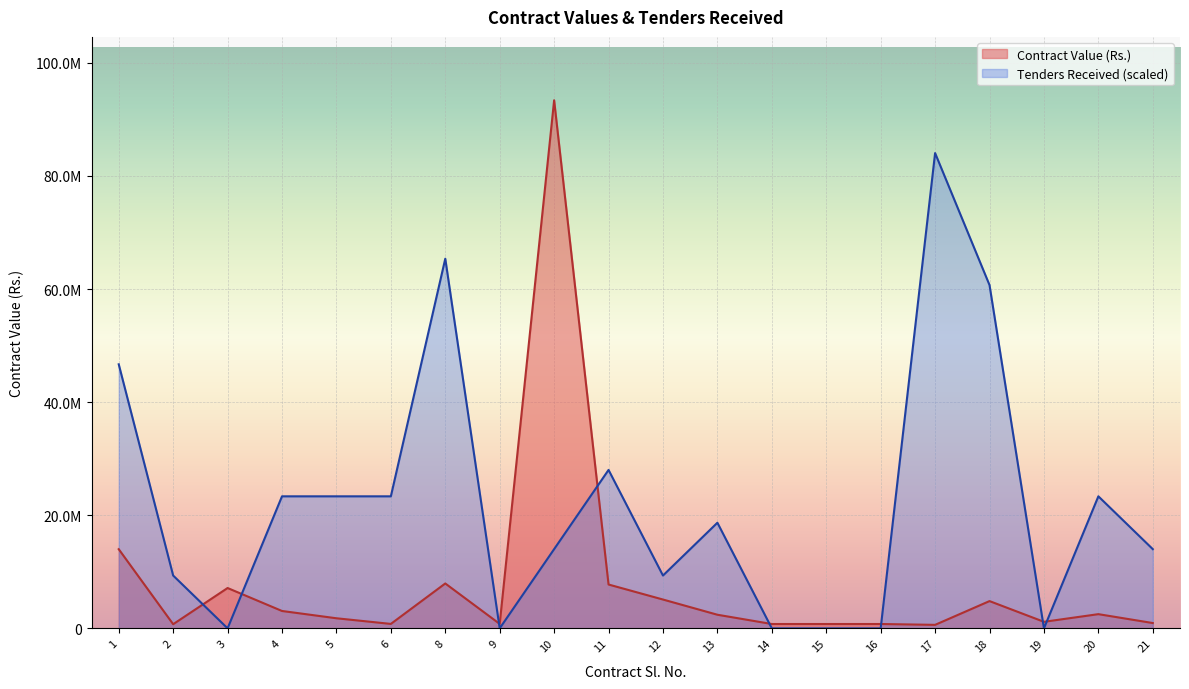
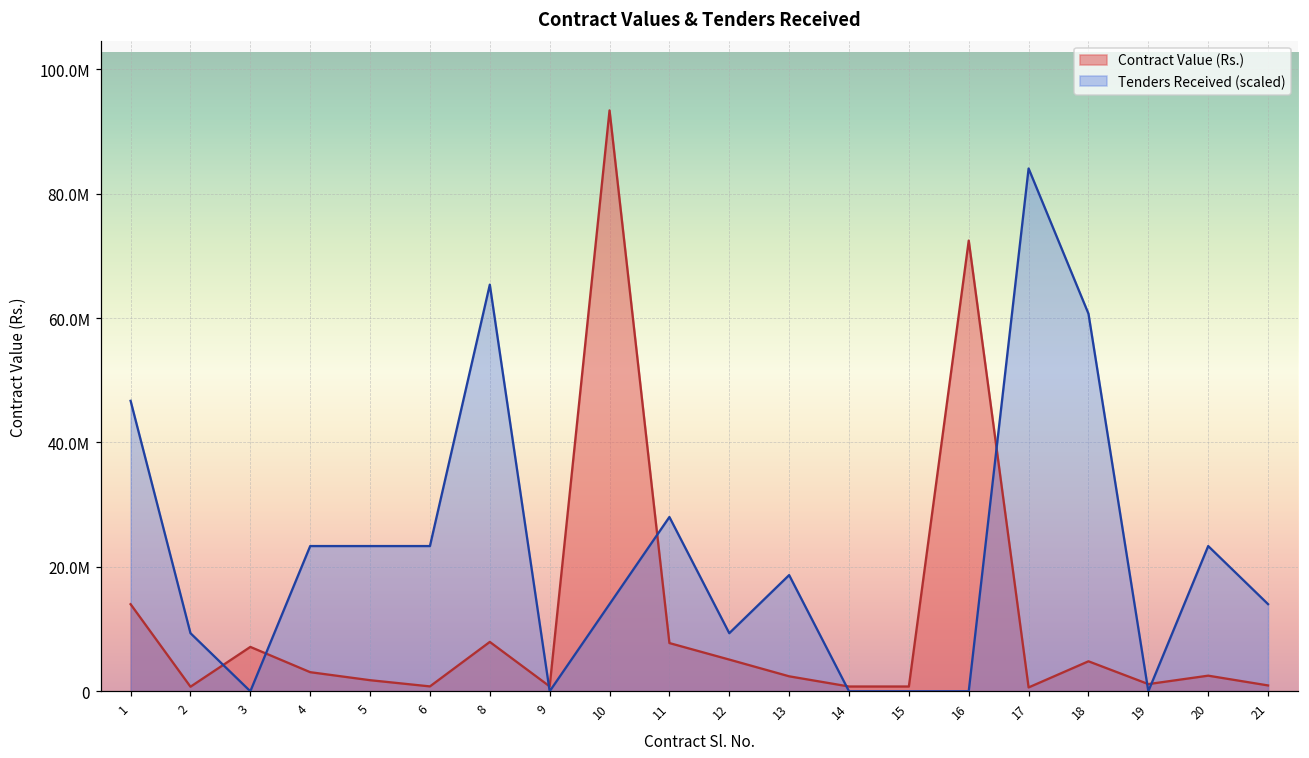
Contract Value (Rs.), 16: 1000000 -> 72000000
